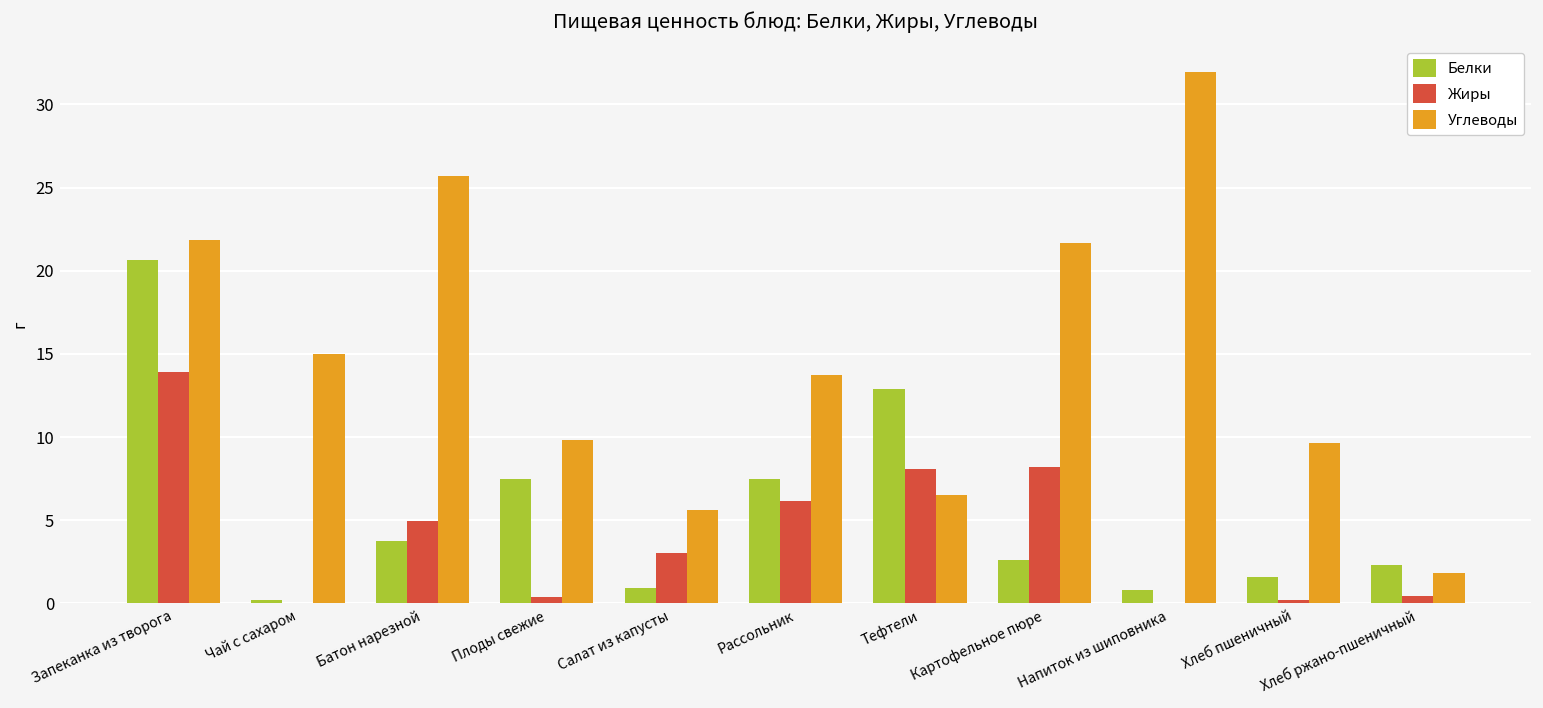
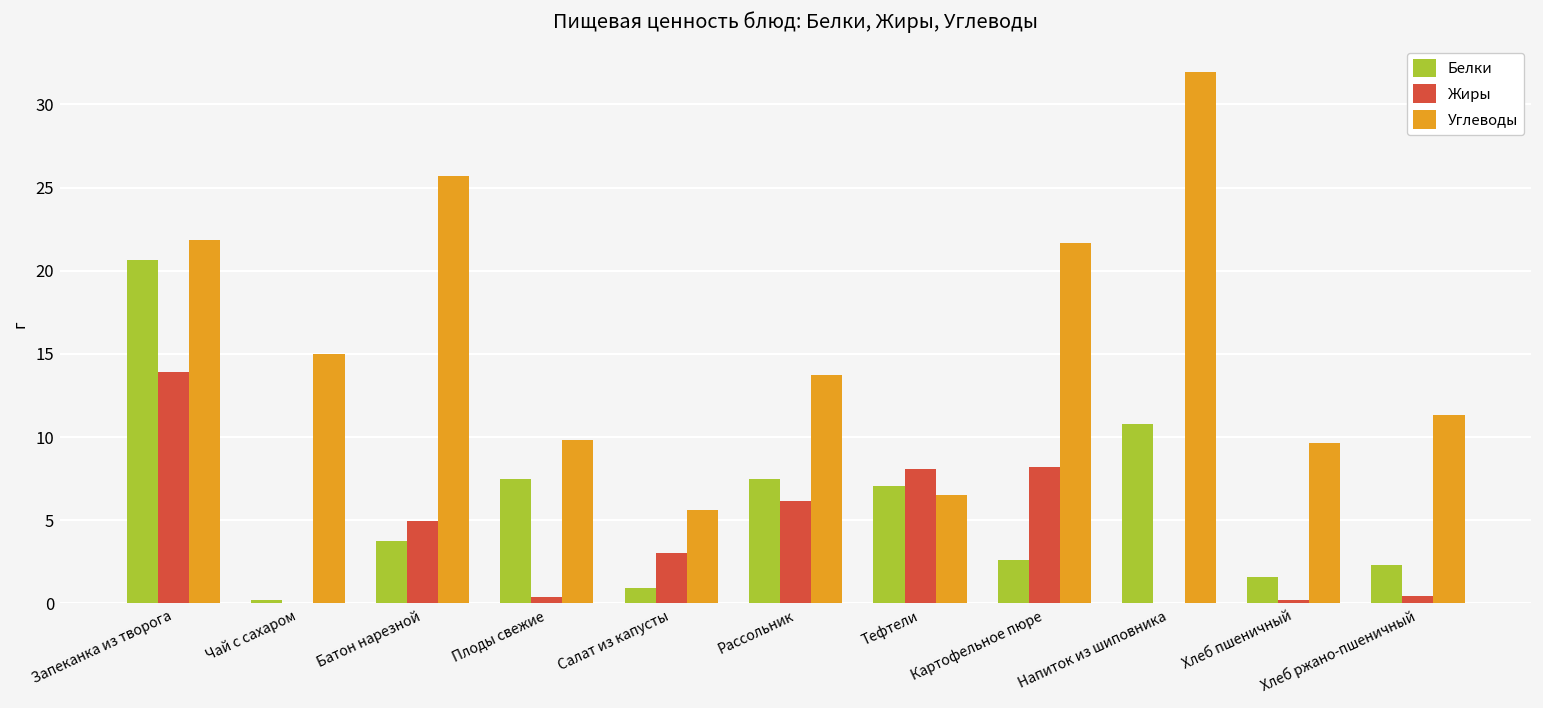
Белки, Тефтели: 12.9 -> 7.1
Белки, Напиток из шиповника: 0.8 -> 10.8
Углеводы, Хлеб ржано-пшеничный: 1.8 -> 11.3
